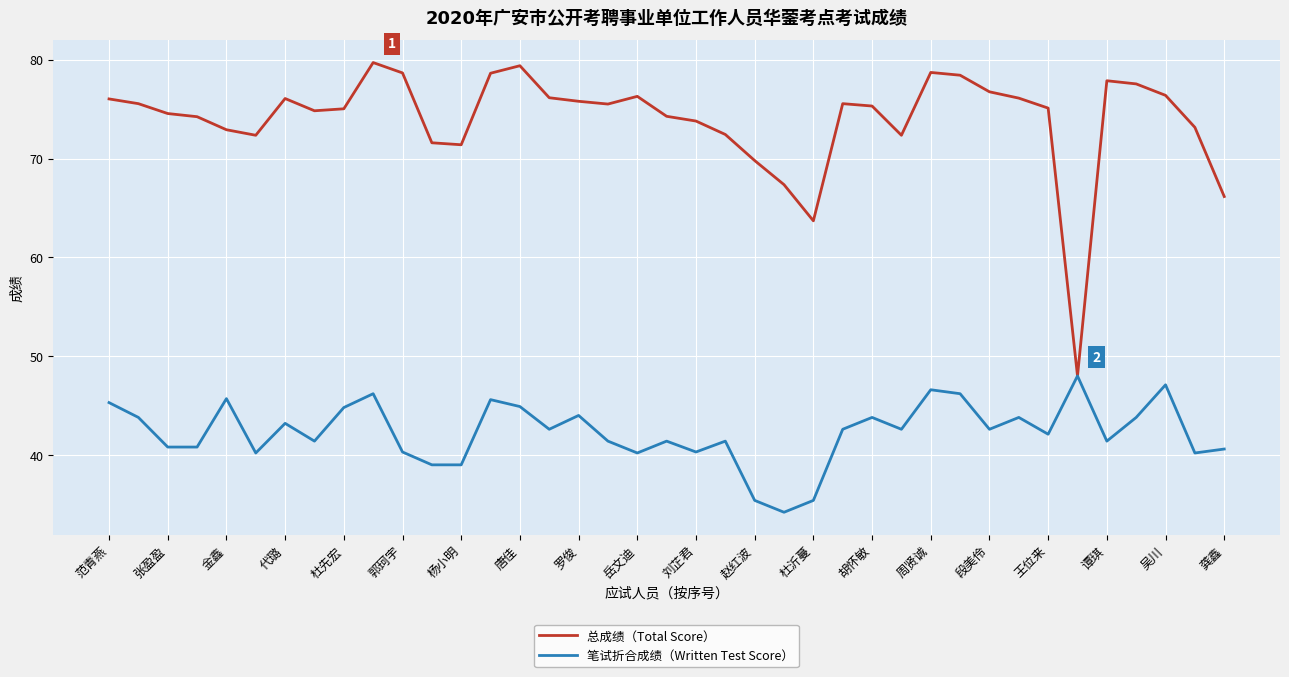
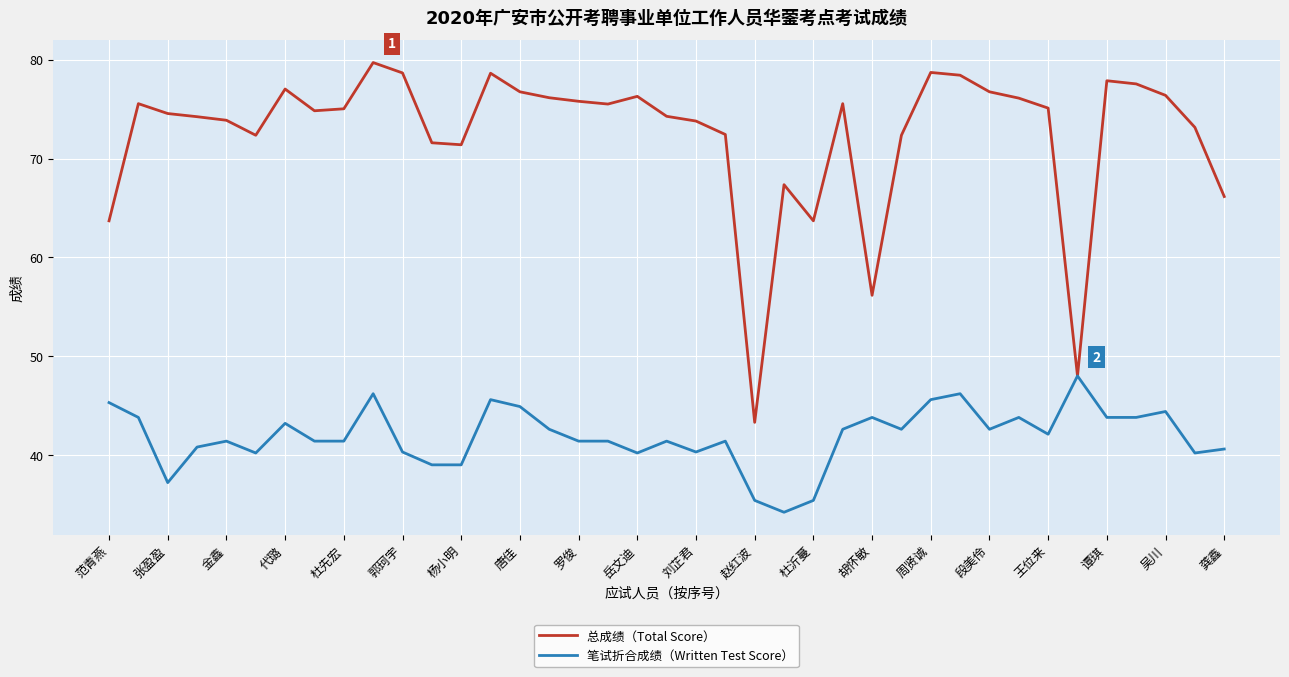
总成绩（Total Score）, 范青燕: 76 -> 64
笔试折合成绩（Written Test Score）, 张盈盈: 41 -> 37
总成绩（Total Score）, 金鑫: 73 -> 74
笔试折合成绩（Written Test Score）, 金鑫: 46 -> 41
总成绩（Total Score）, 代璐: 76 -> 77
笔试折合成绩（Written Test Score）, 杜先宏: 45 -> 41
总成绩（Total Score）, 唐佳: 79 -> 77
笔试折合成绩（Written Test Score）, 罗俊: 44 -> 41
总成绩（Total Score）, 赵红波: 70 -> 43
总成绩（Total Score）, 胡怀敏: 75 -> 56
笔试折合成绩（Written Test Score）, 周贤诚: 47 -> 46
笔试折合成绩（Written Test Score）, 谭琪: 41 -> 44
笔试折合成绩（Written Test Score）, 吴川: 47 -> 44
